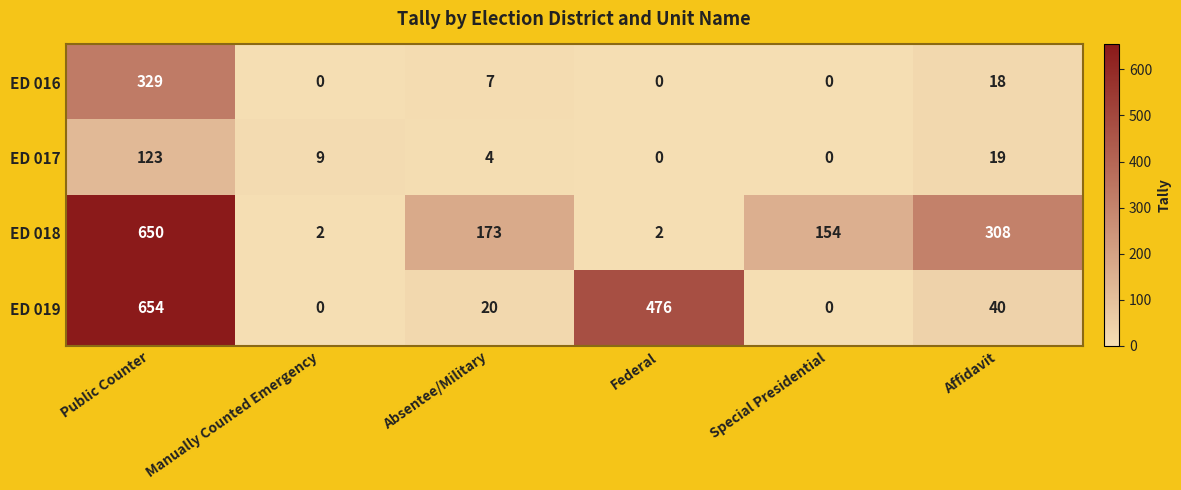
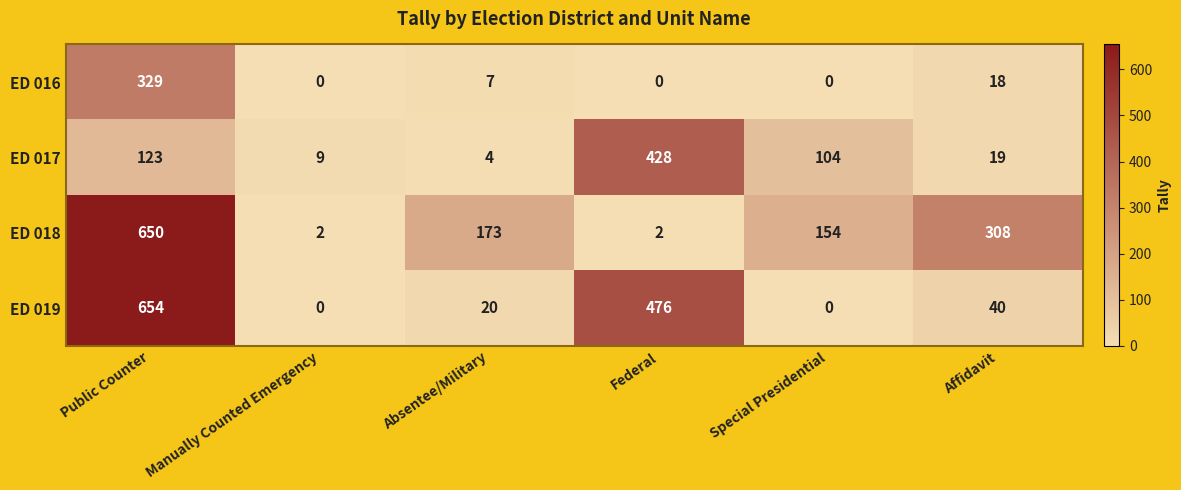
ED 017, Federal: 0 -> 428
ED 017, Special Presidential: 0 -> 104
